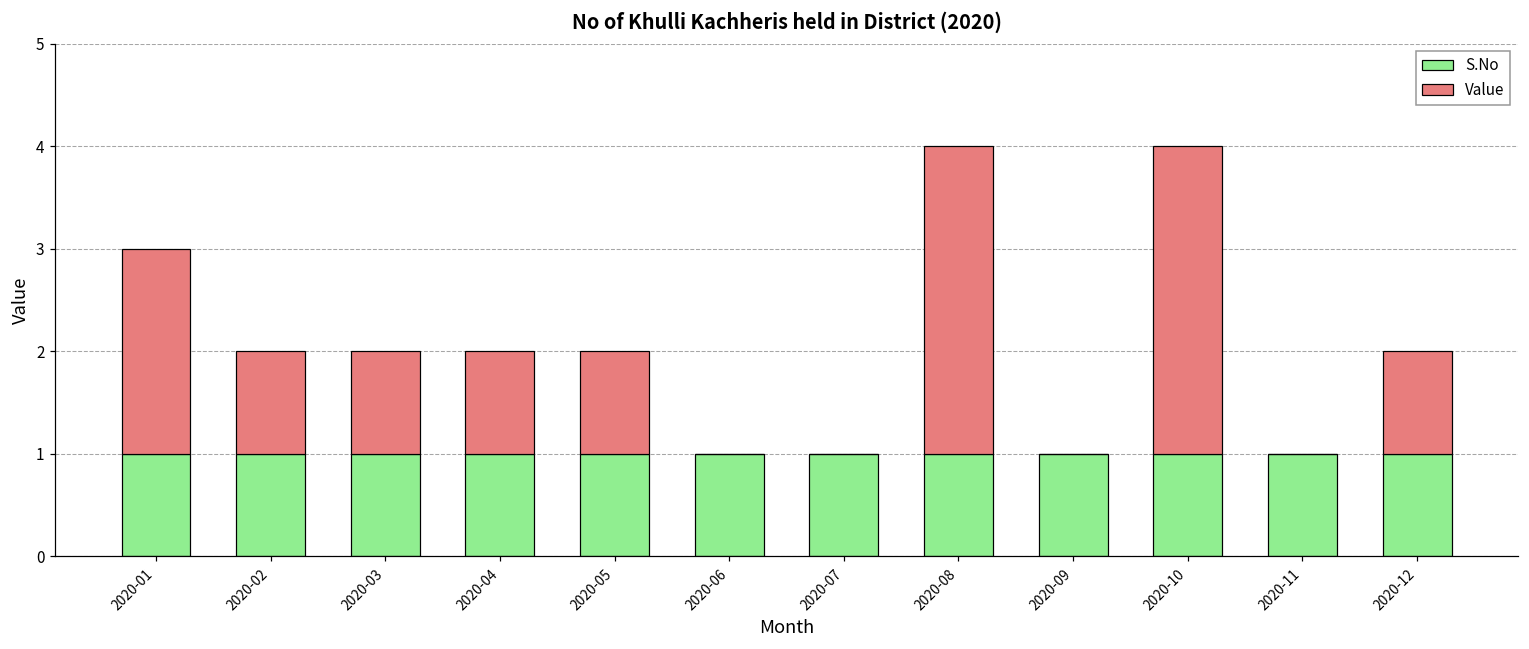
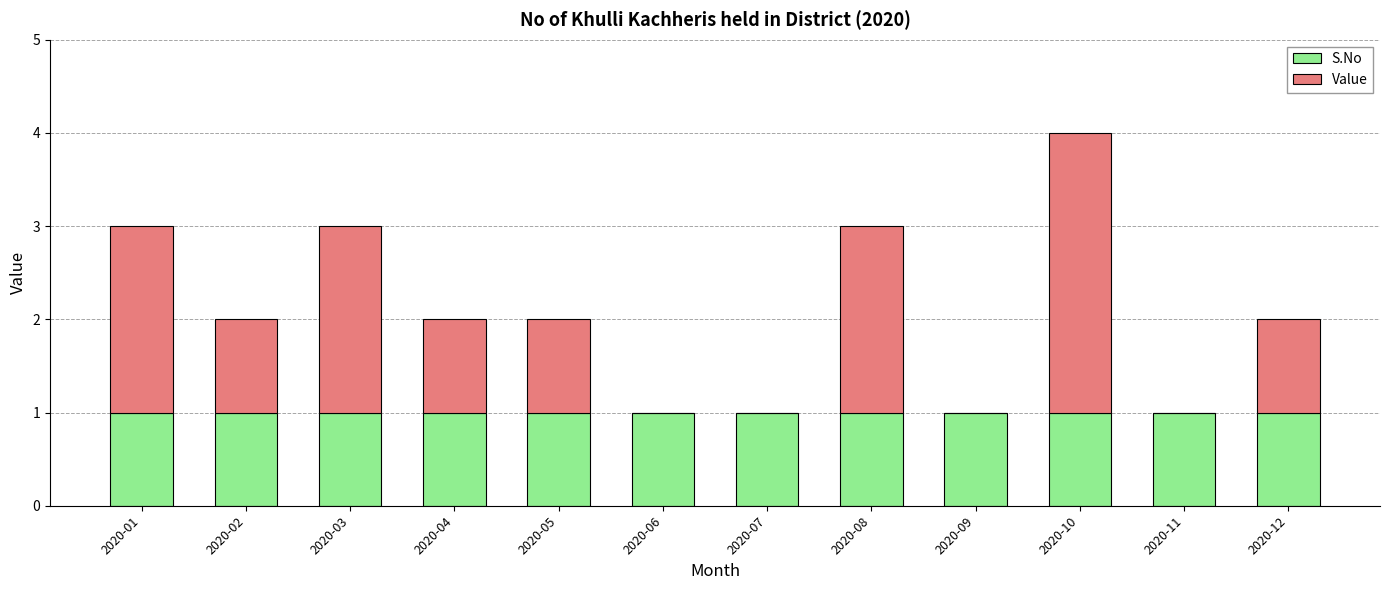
Value, 2020-03: 1 -> 2
Value, 2020-08: 3 -> 2
